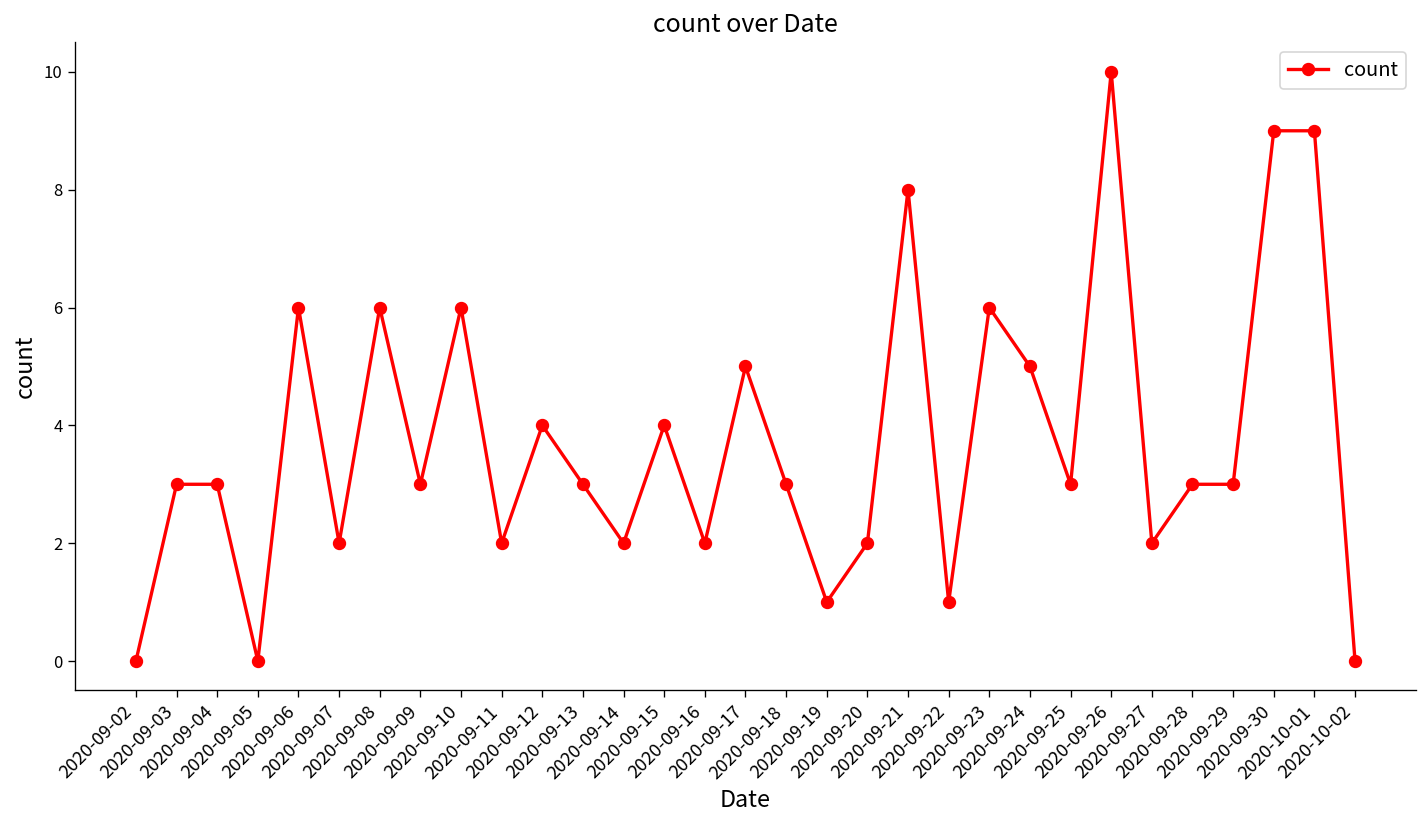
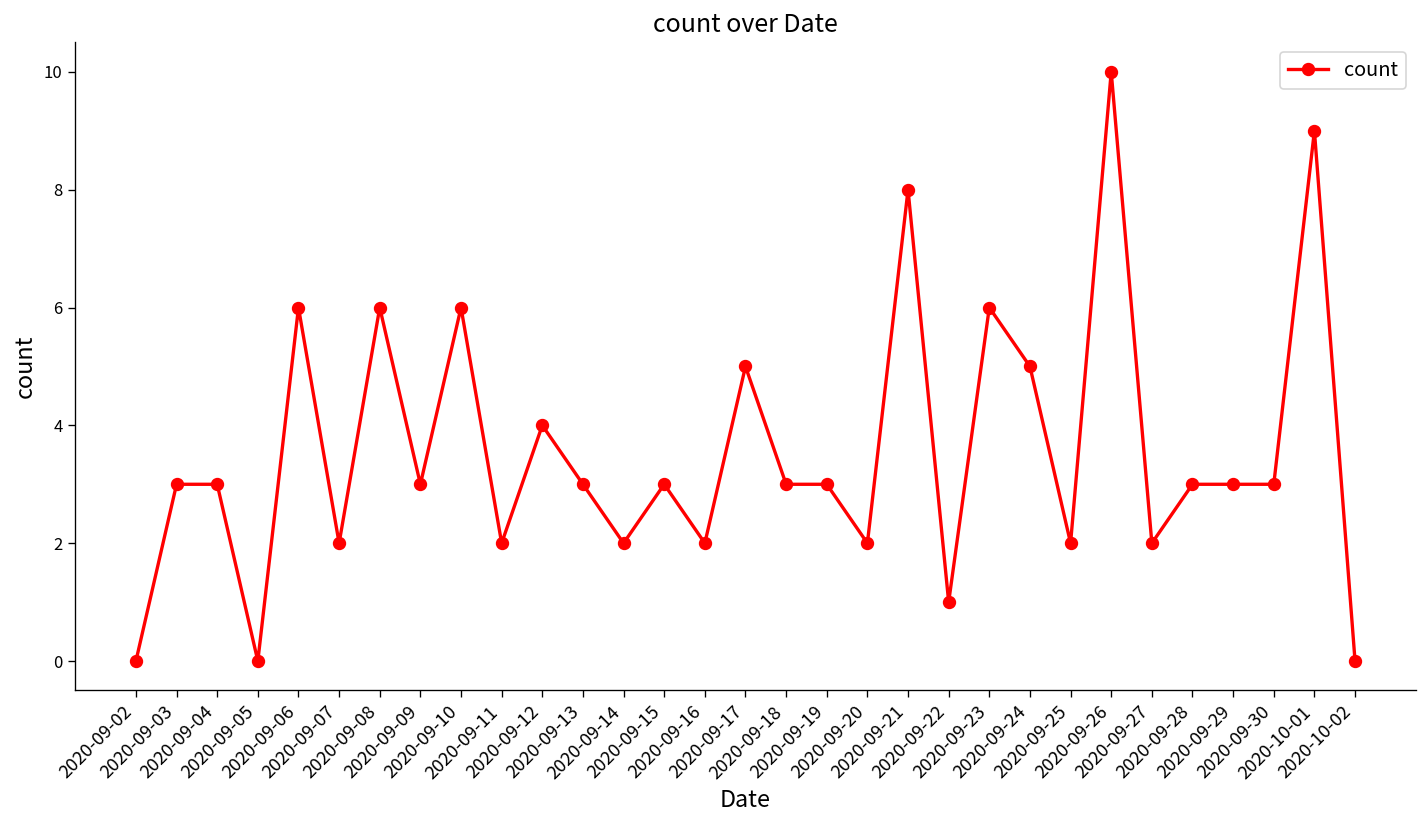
2020-09-15: 4 -> 3
2020-09-19: 1 -> 3
2020-09-25: 3 -> 2
2020-09-30: 9 -> 3
